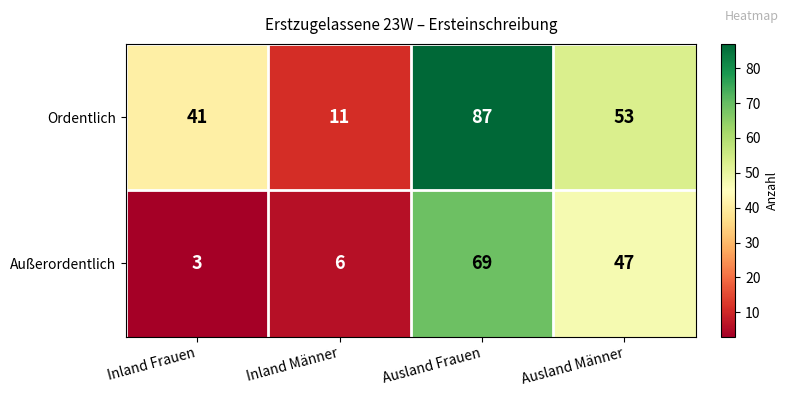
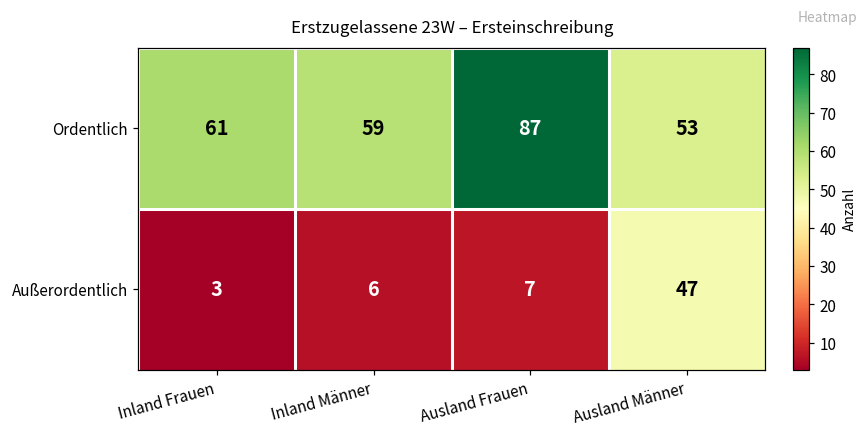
Ordentlich, Inland Frauen: 41 -> 61
Ordentlich, Inland Männer: 11 -> 59
Außerordentlich, Ausland Frauen: 69 -> 7
